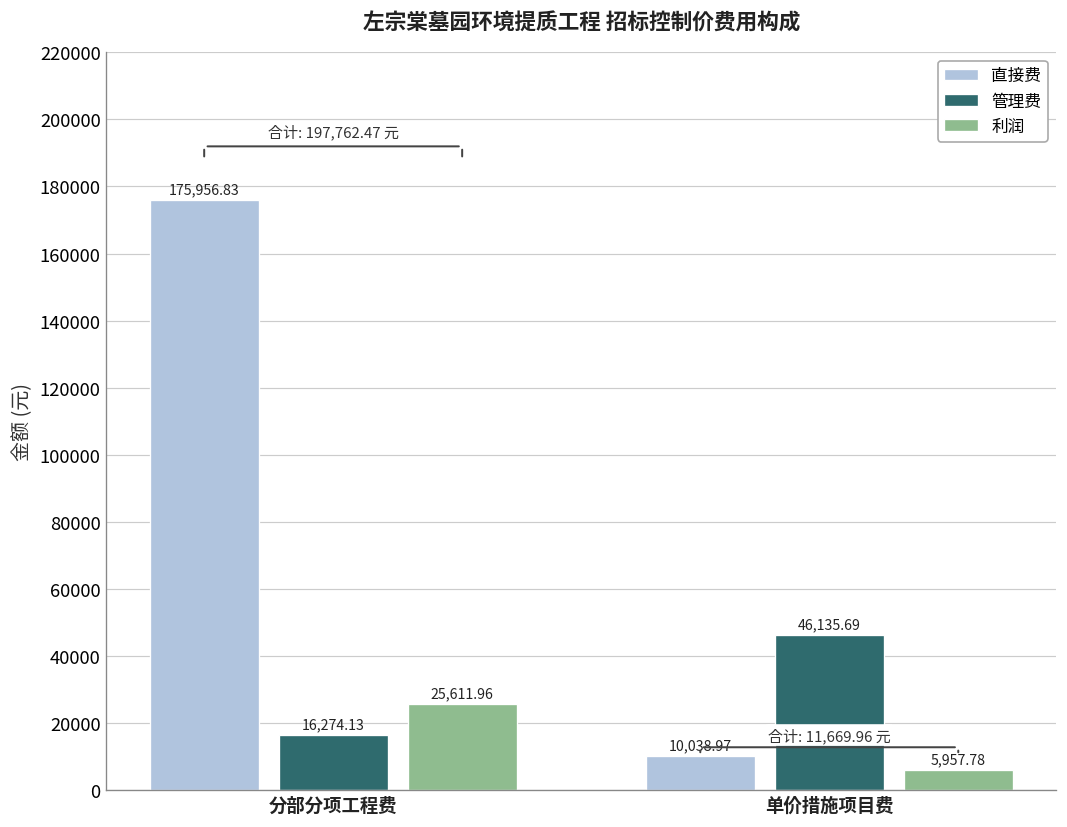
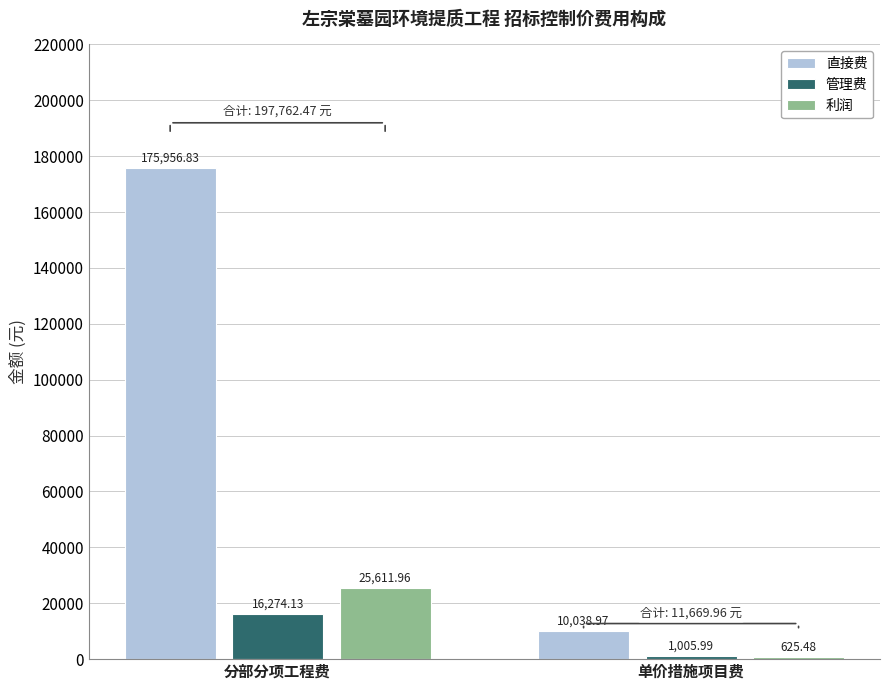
管理费, 单价措施项目费: 46,135.69 -> 1,005.99
利润, 单价措施项目费: 5,957.78 -> 625.48
